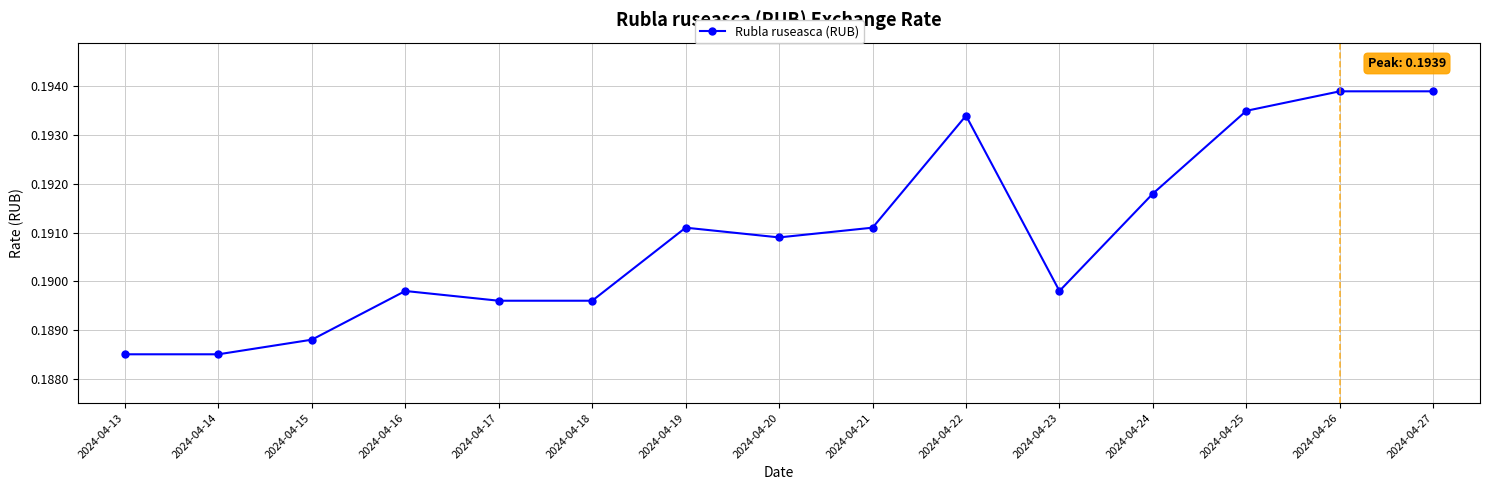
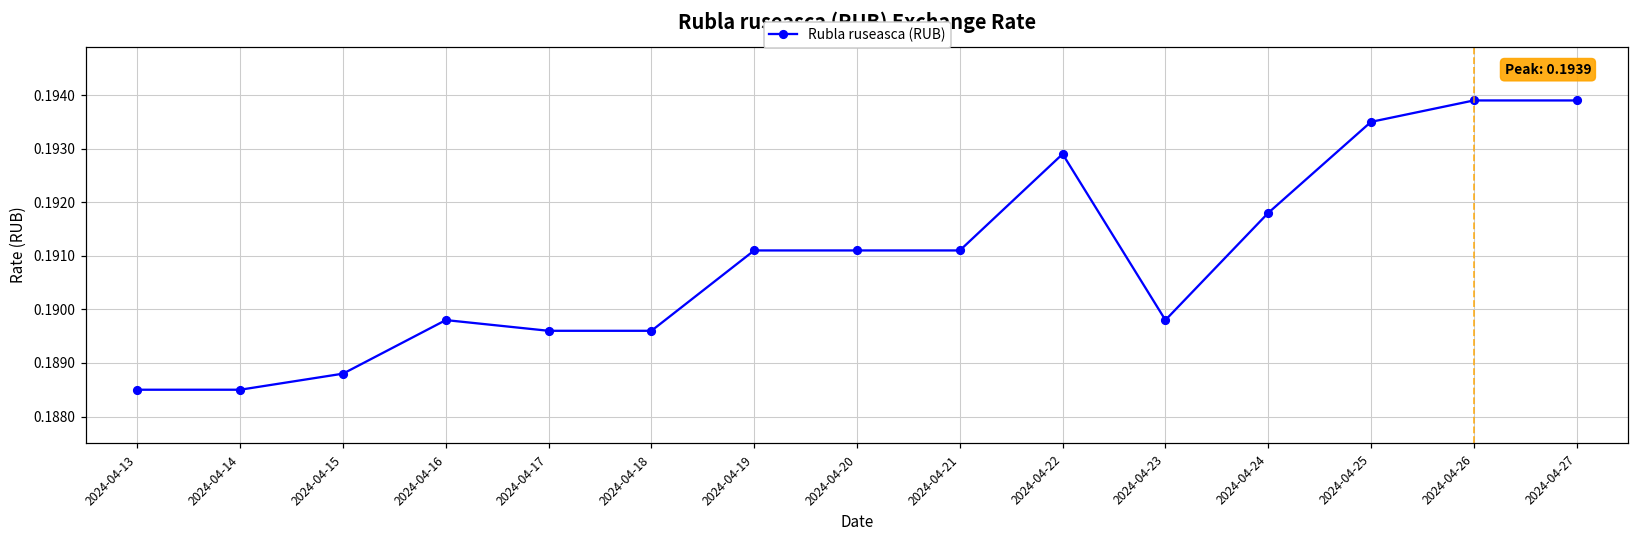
2024-04-20: 0.1909 -> 0.1911
2024-04-22: 0.1934 -> 0.1929
